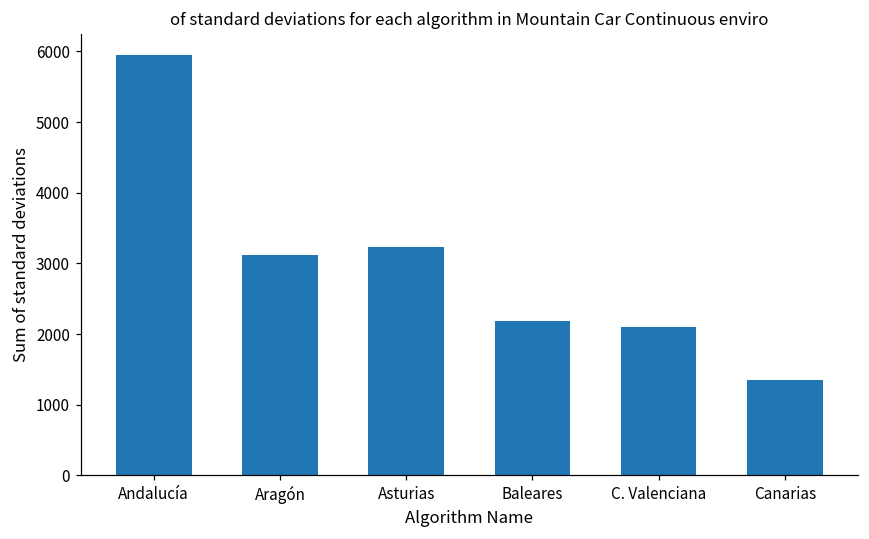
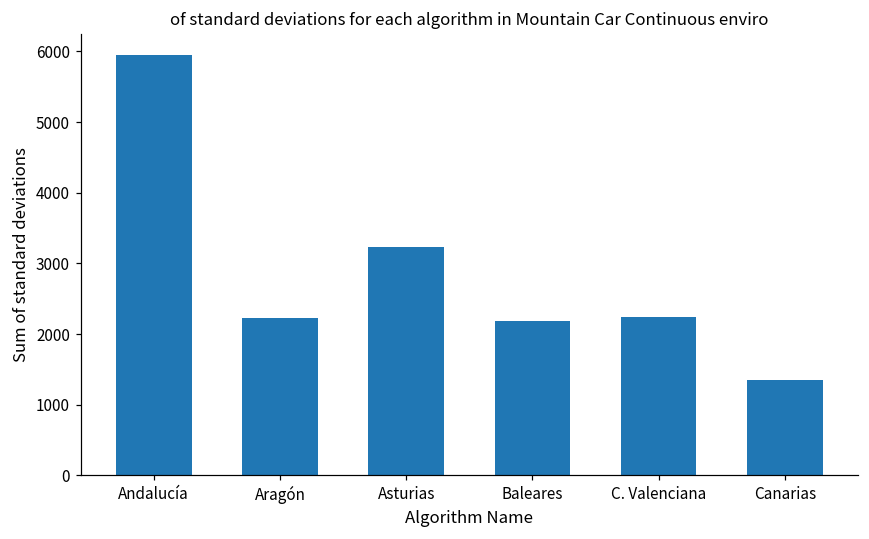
Aragón: 3100 -> 2200
C. Valenciana: 2100 -> 2200
